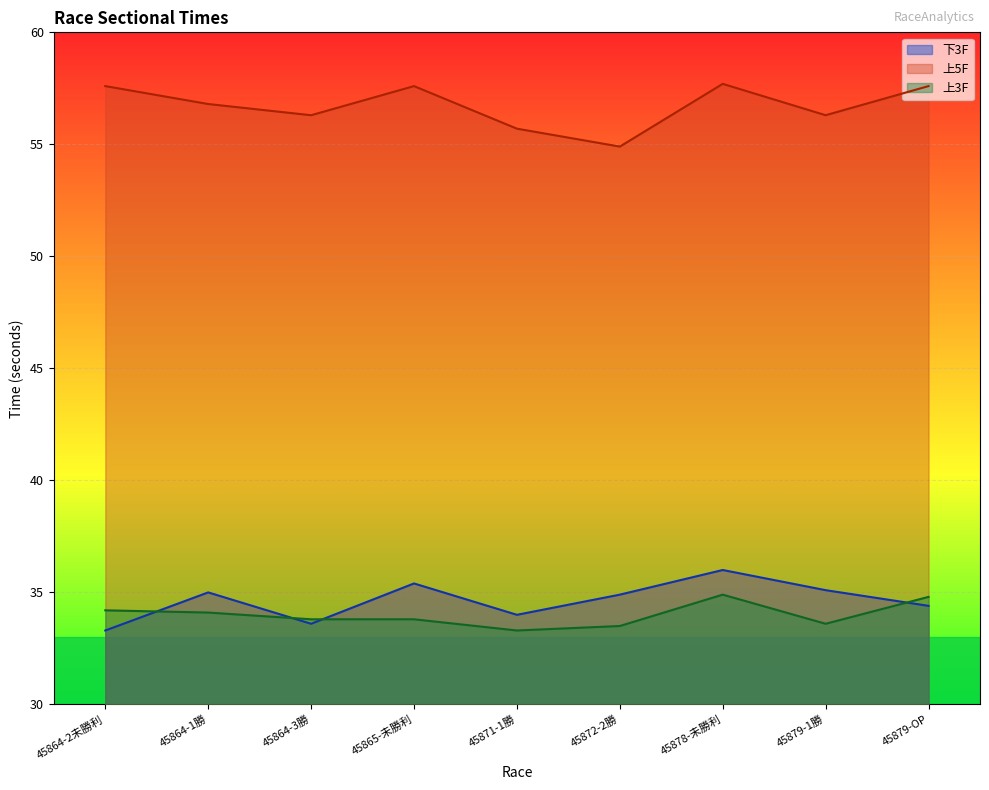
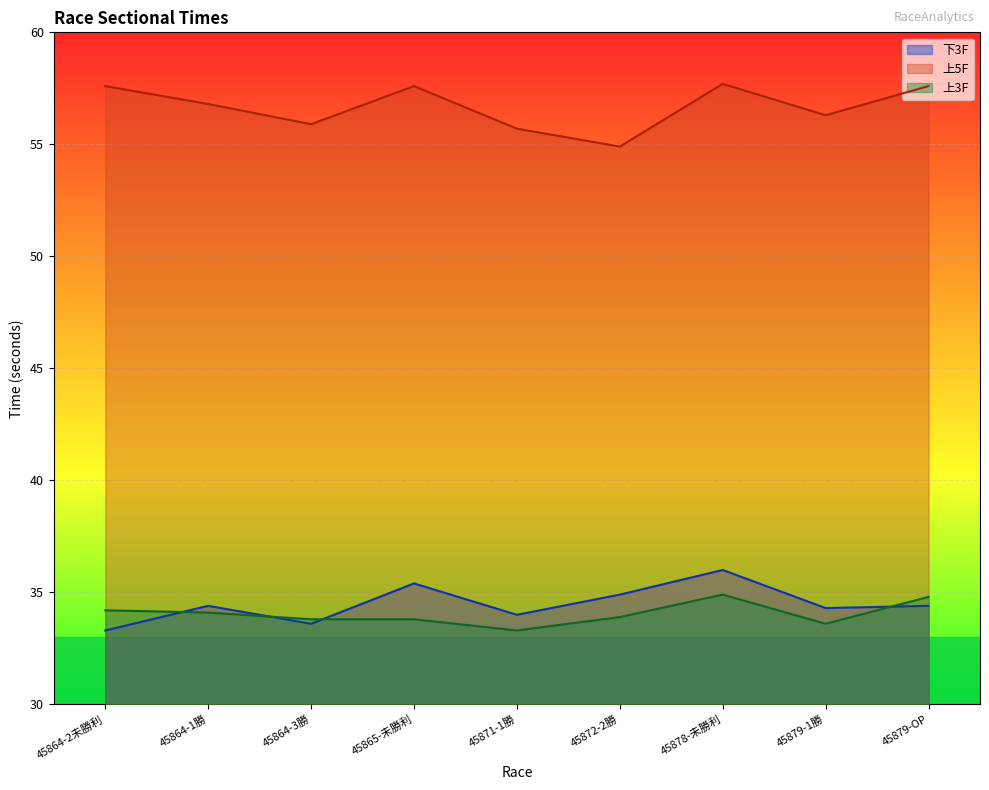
下3F, 45864-1勝: 35.0 -> 34.4
上5F, 45864-3勝: 56.3 -> 55.9
上3F, 45872-2勝: 33.5 -> 33.9
下3F, 45879-1勝: 35.1 -> 34.3
